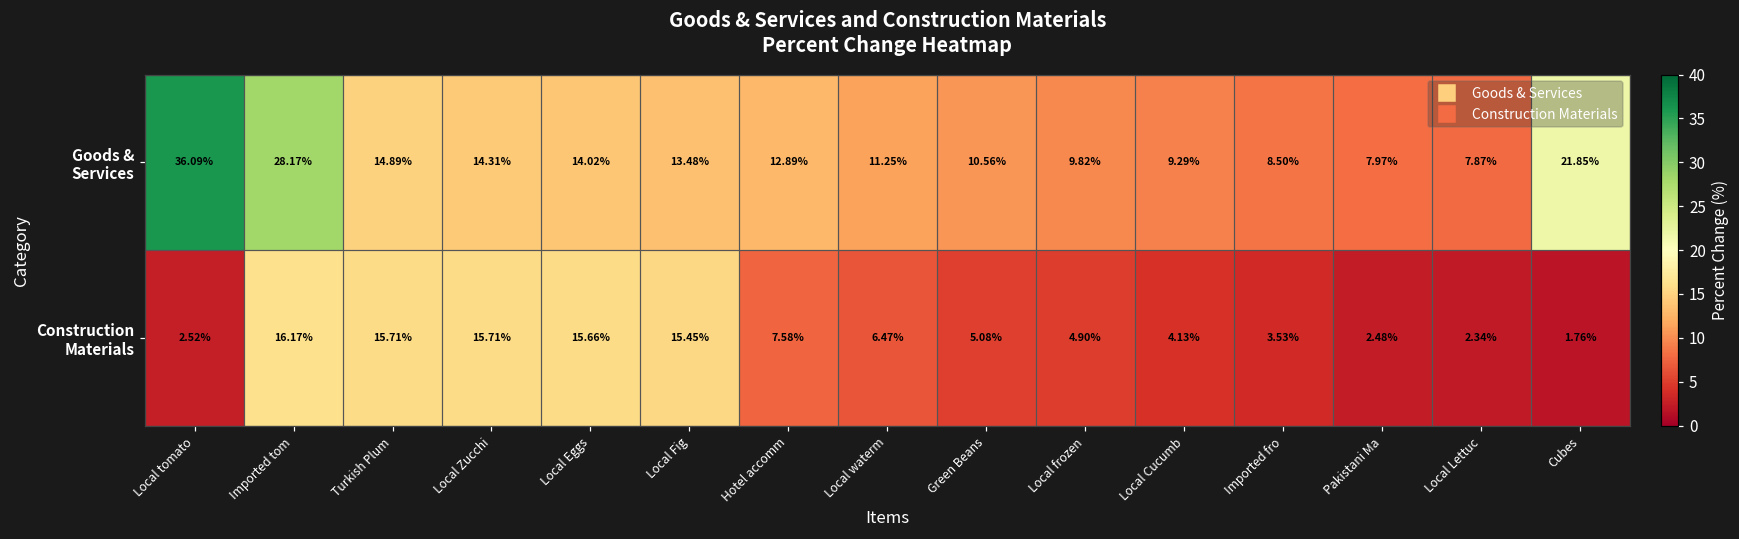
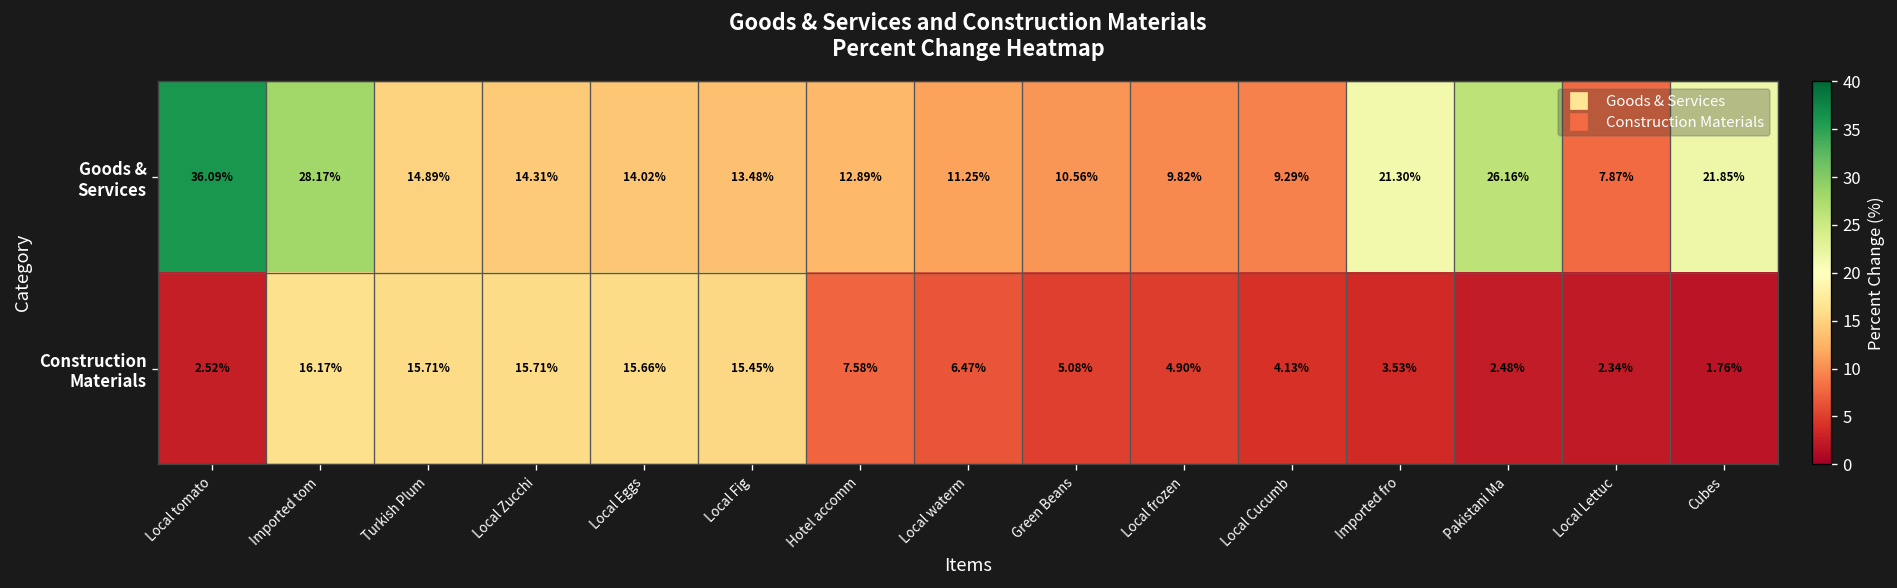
Goods & Services, Imported fro: 8.50% -> 21.30%
Goods & Services, Pakistani Ma: 7.97% -> 26.16%
